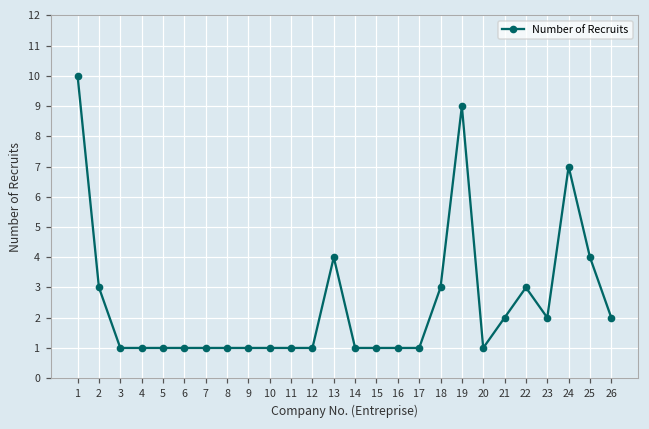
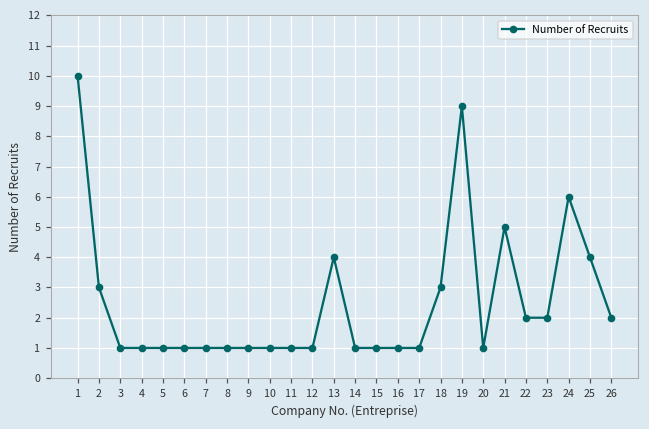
21: 2 -> 5
22: 3 -> 2
24: 7 -> 6
